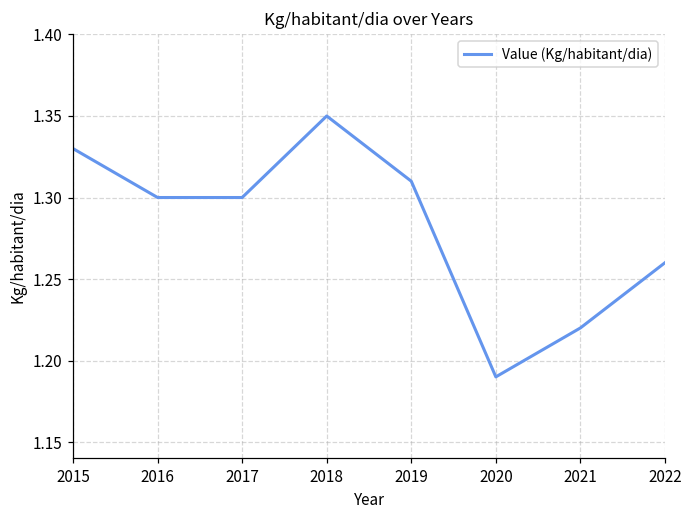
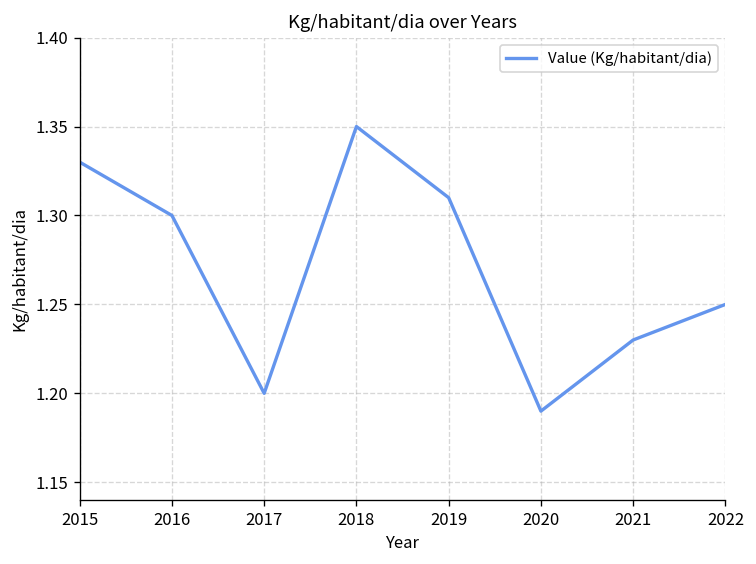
2017: 1.3 -> 1.2
2021: 1.22 -> 1.23
2022: 1.26 -> 1.25
